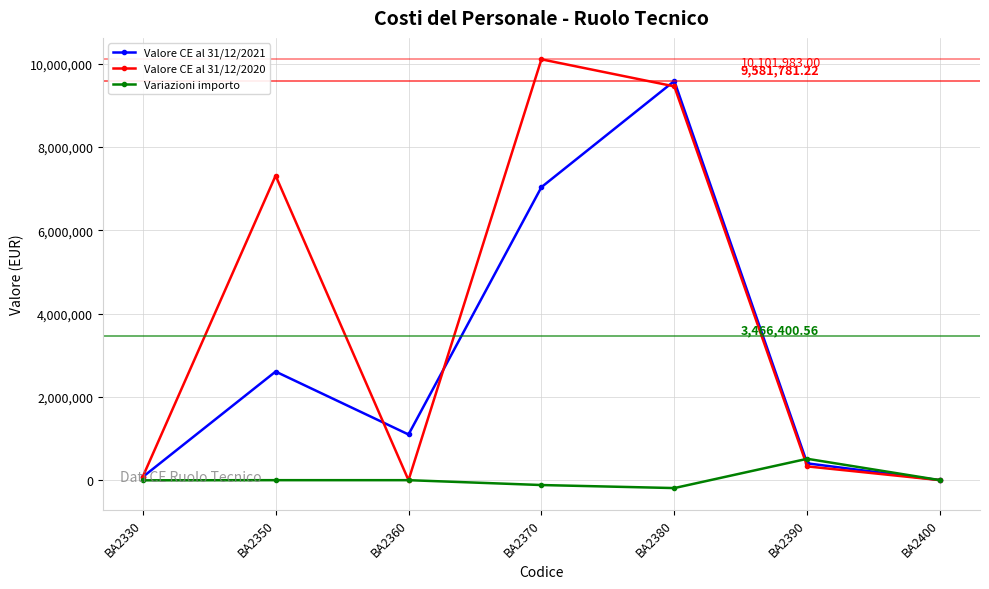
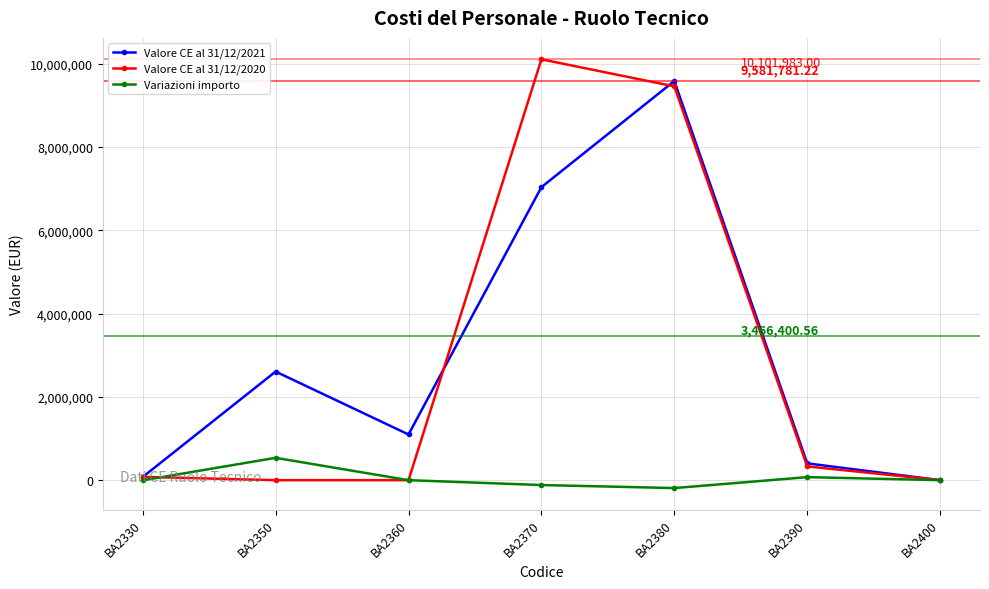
Valore CE al 31/12/2020, BA2350: 7,300,000 -> 0
Variazioni importo, BA2350: 0 -> 500,000
Variazioni importo, BA2390: 500,000 -> 100,000
